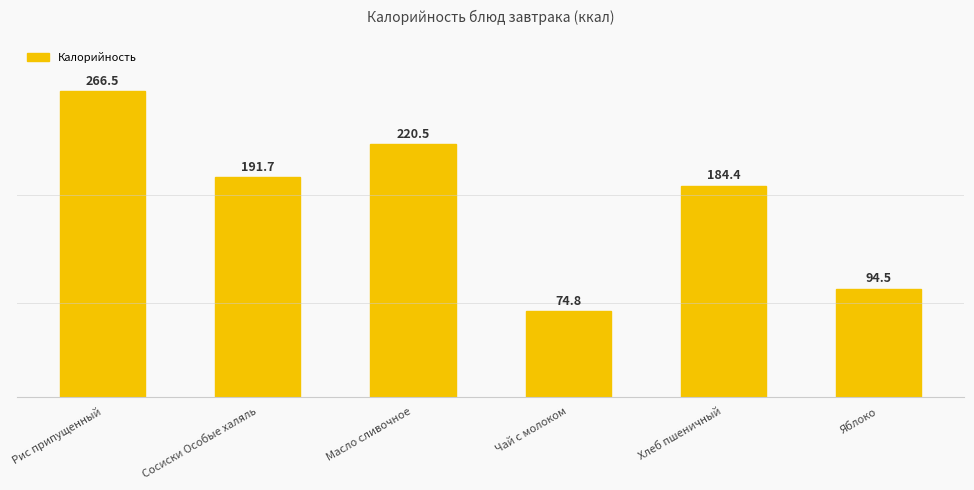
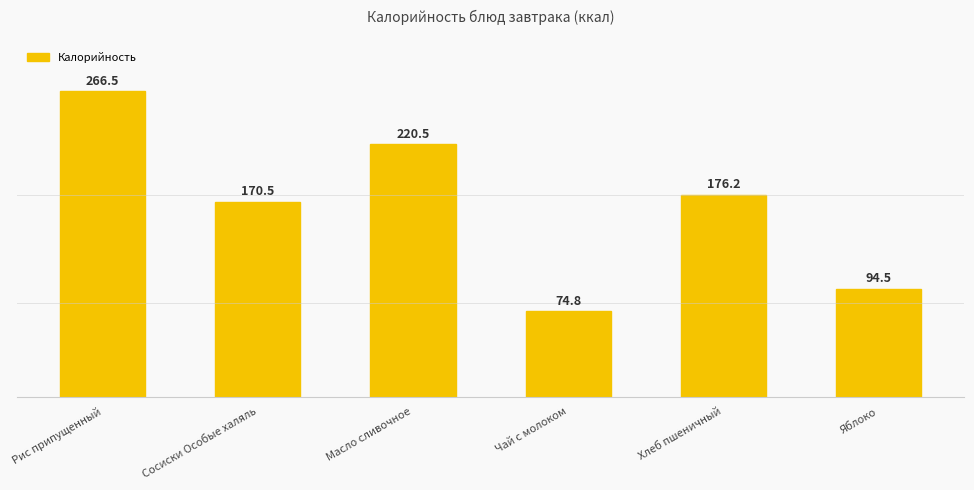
Сосиски Особые халяль: 191.7 -> 170.5
Хлеб пшеничный: 184.4 -> 176.2
